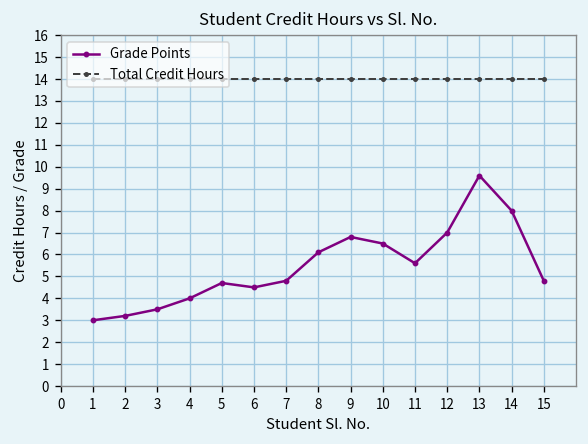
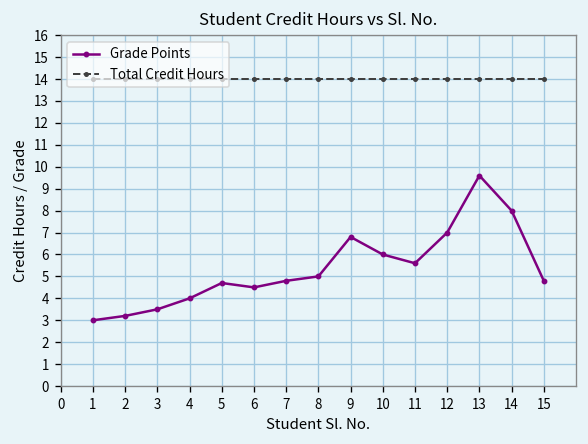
Grade Points, 8: 6.1 -> 5.0
Grade Points, 10: 6.5 -> 6.0
